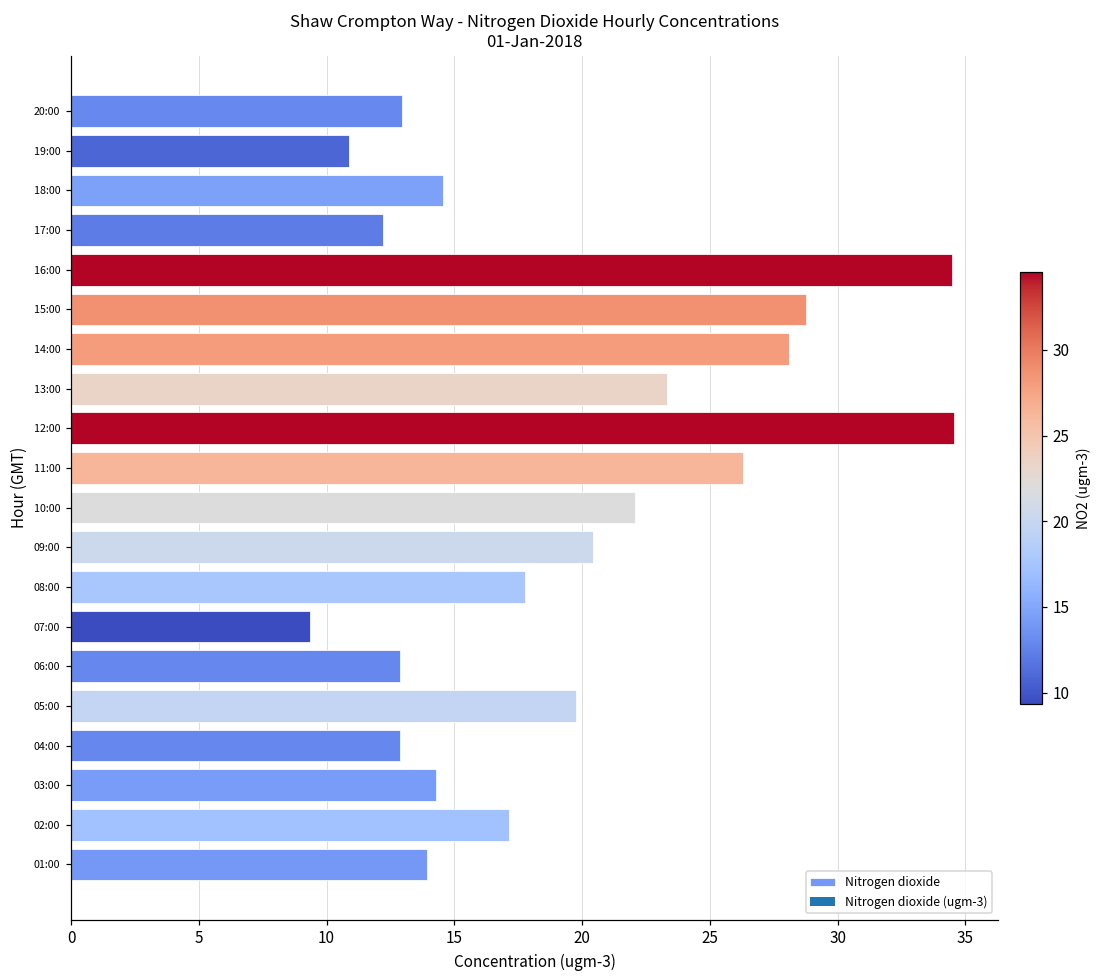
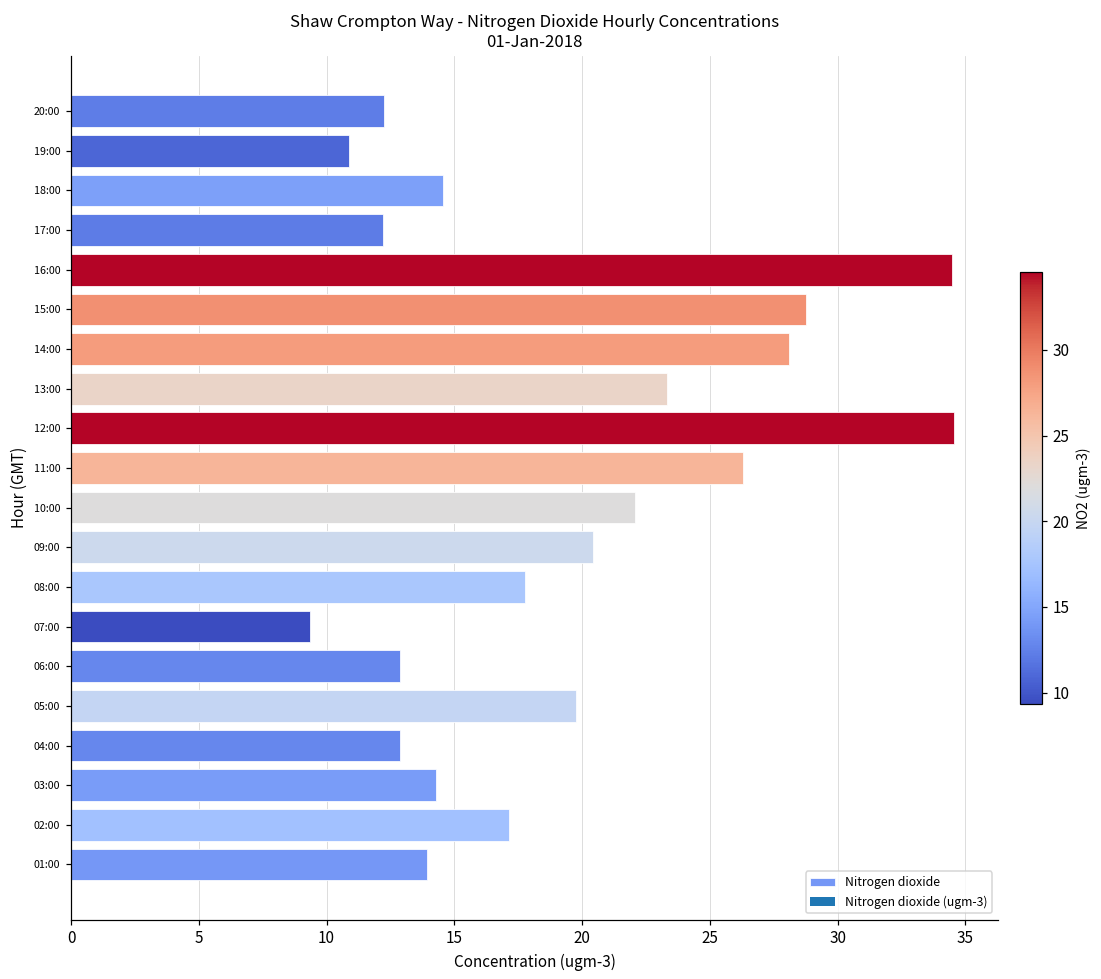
20:00: 13.0 -> 12.2
